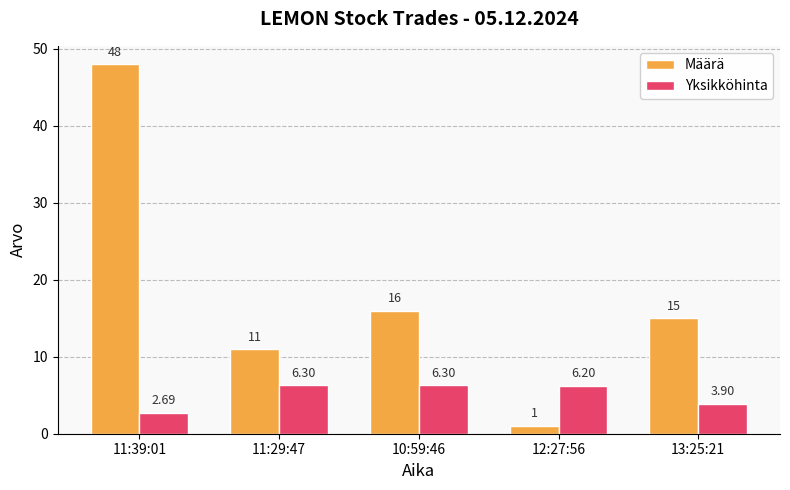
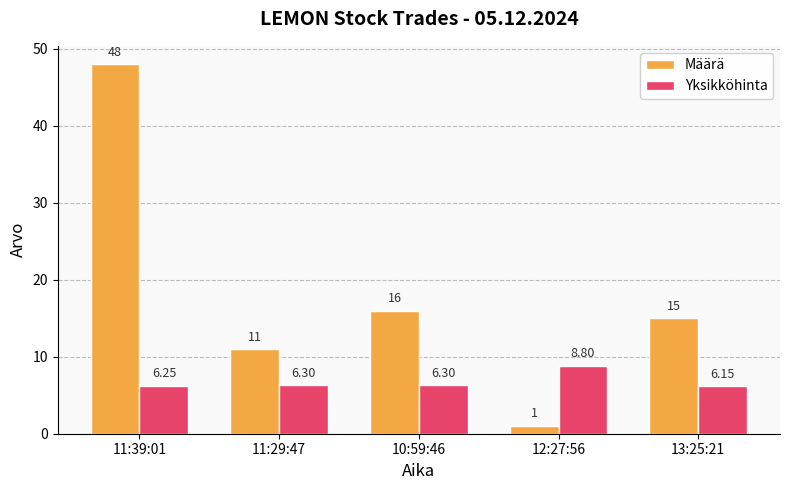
Yksikköhinta, 11:39:01: 2.69 -> 6.25
Yksikköhinta, 12:27:56: 6.20 -> 8.80
Yksikköhinta, 13:25:21: 3.90 -> 6.15
